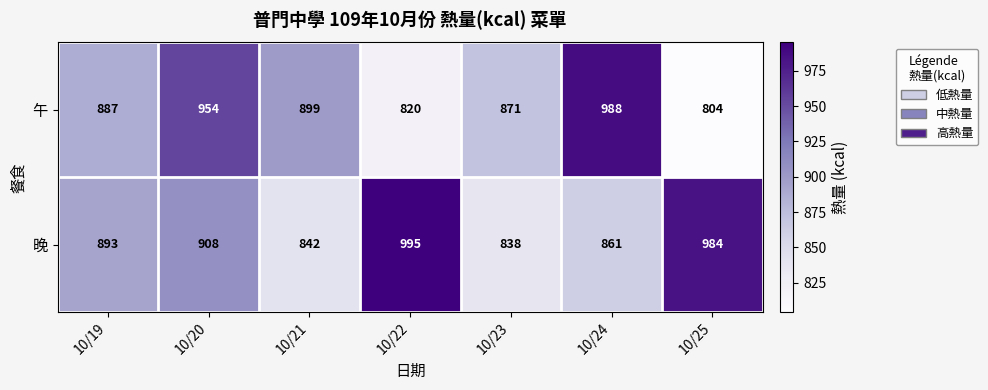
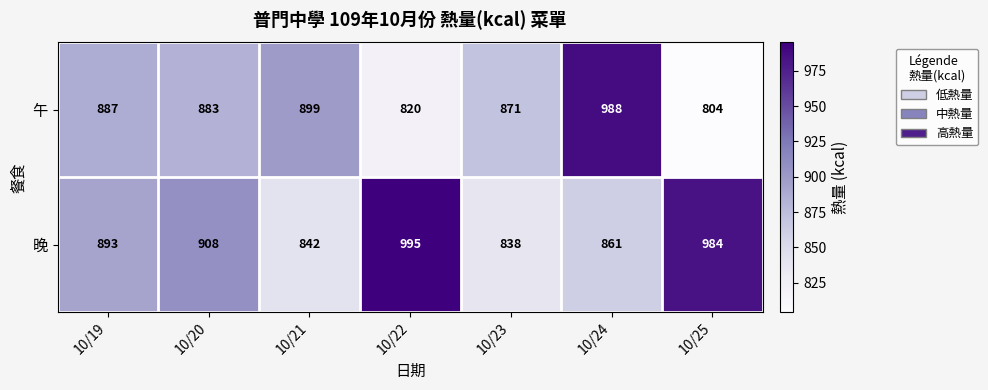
午, 10/20: 954 -> 883
